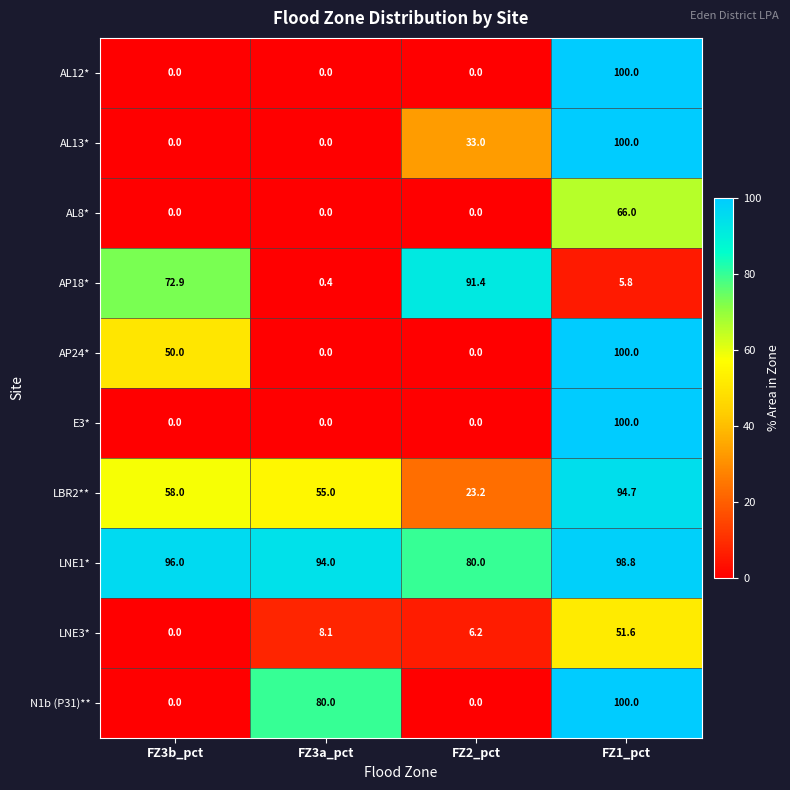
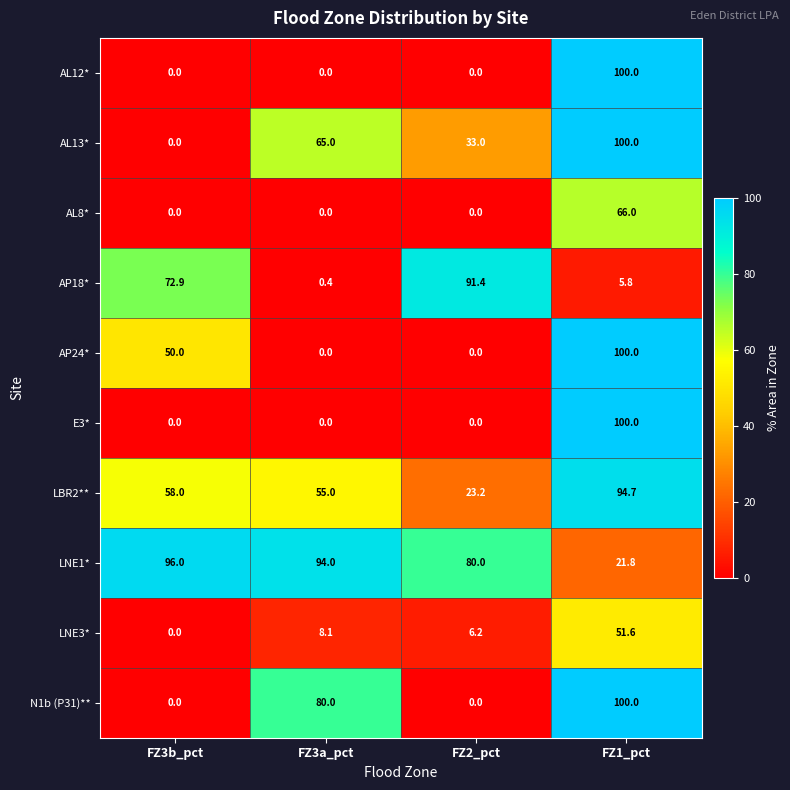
AL13*, FZ3a_pct: 0.0 -> 65.0
LNE1*, FZ1_pct: 98.8 -> 21.8
